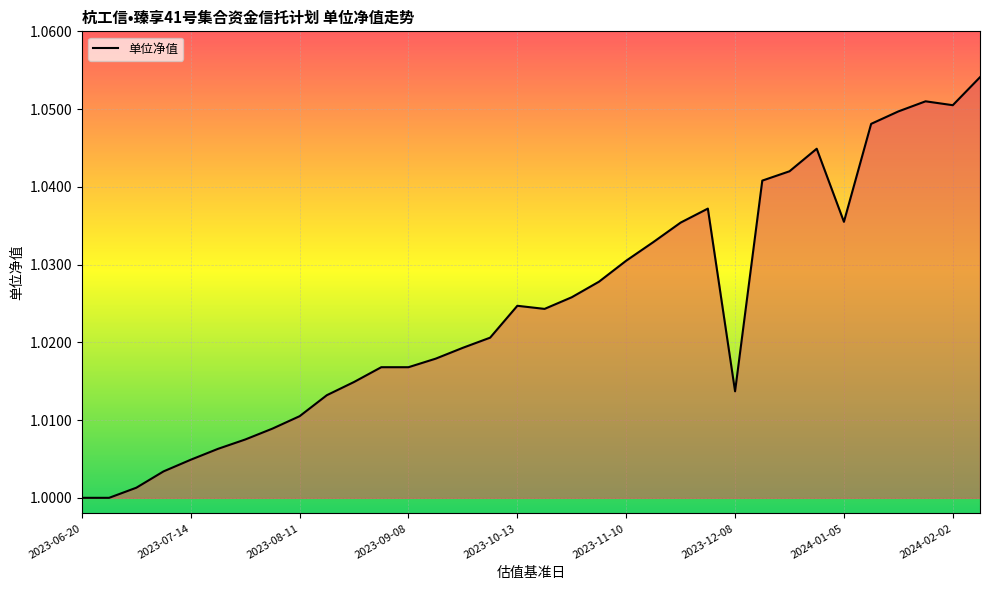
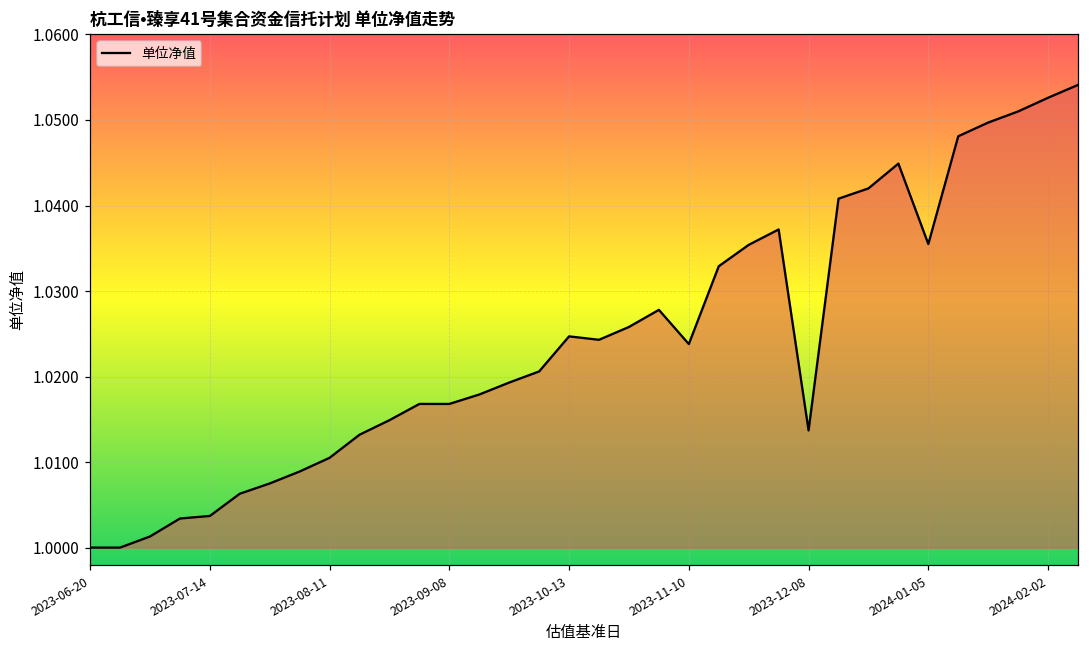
2023-07-14: 1.005 -> 1.004
2023-11-10: 1.031 -> 1.024
2024-02-02: 1.051 -> 1.053
